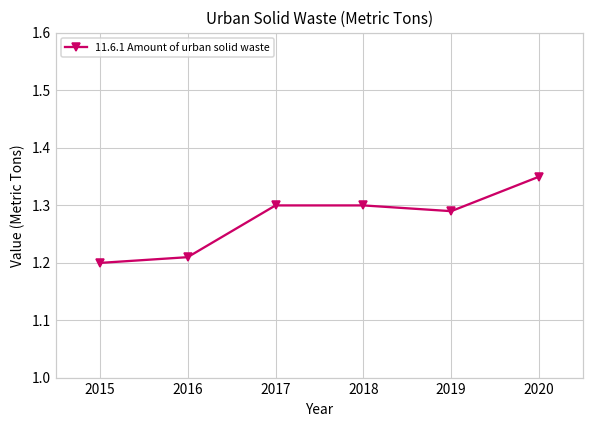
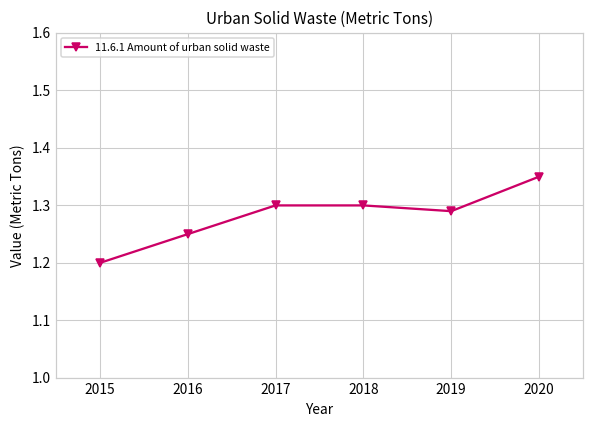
2016: 1.21 -> 1.25
